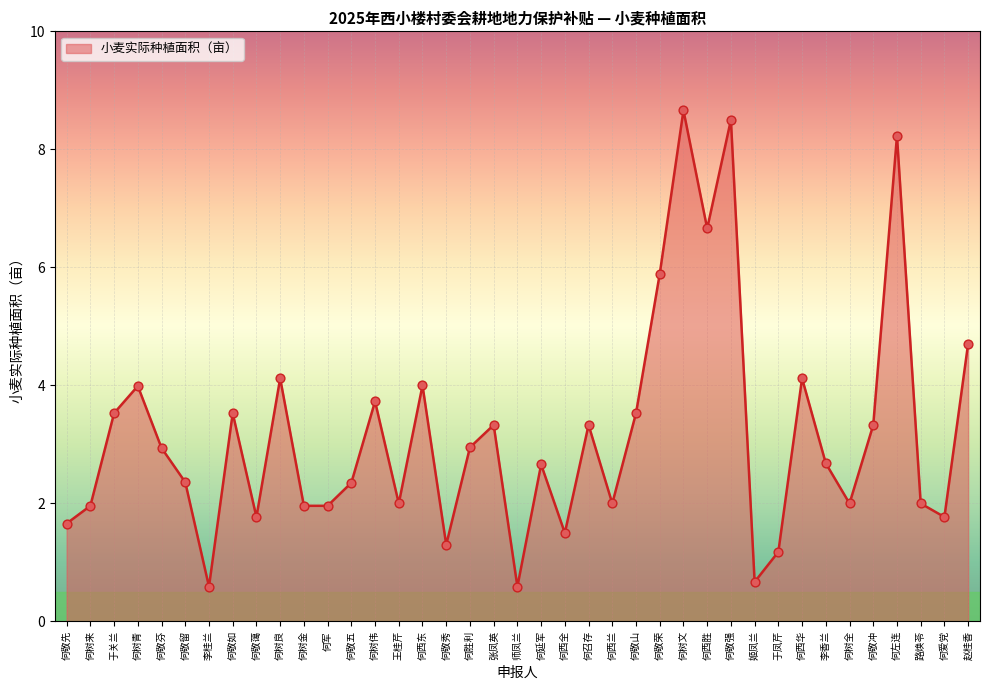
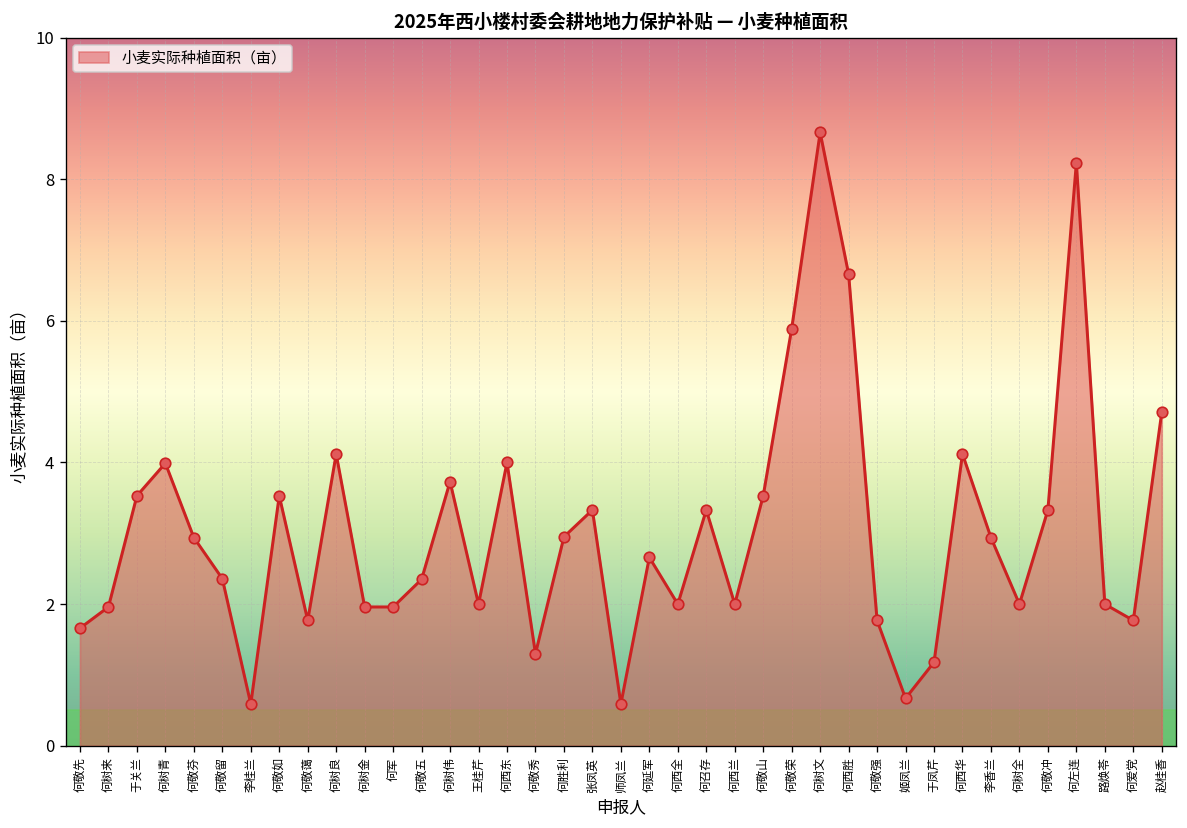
何西全: 1.5 -> 2.0
何敬强: 8.5 -> 1.8
李香兰: 2.7 -> 2.9
